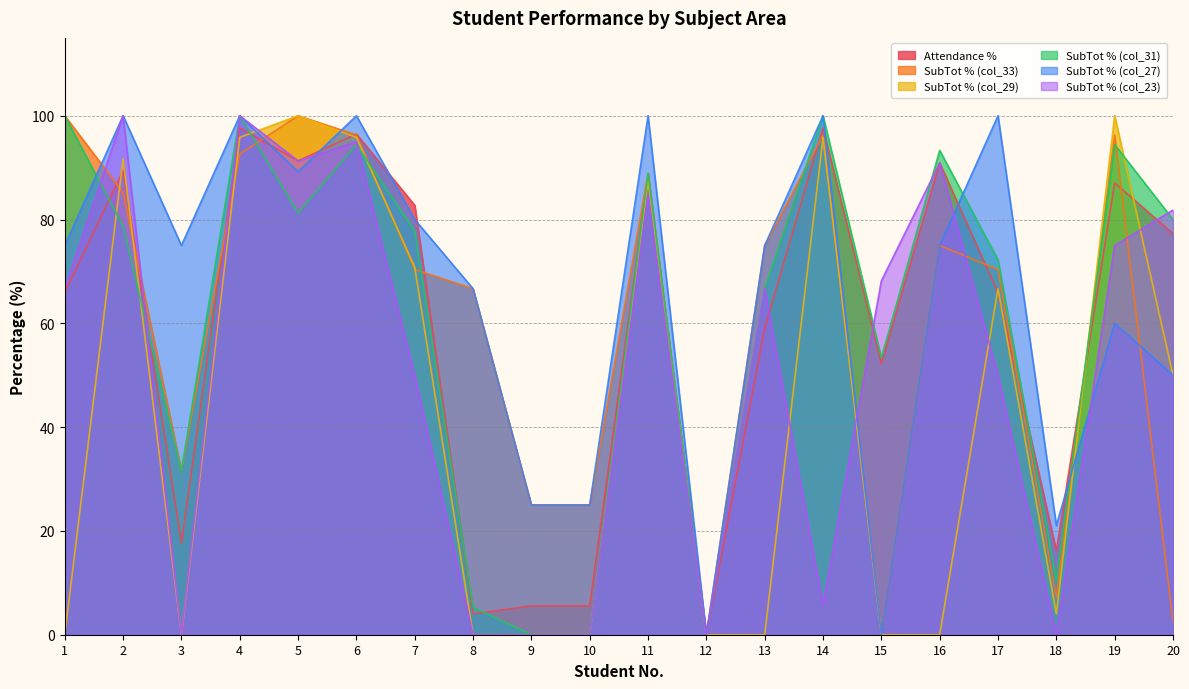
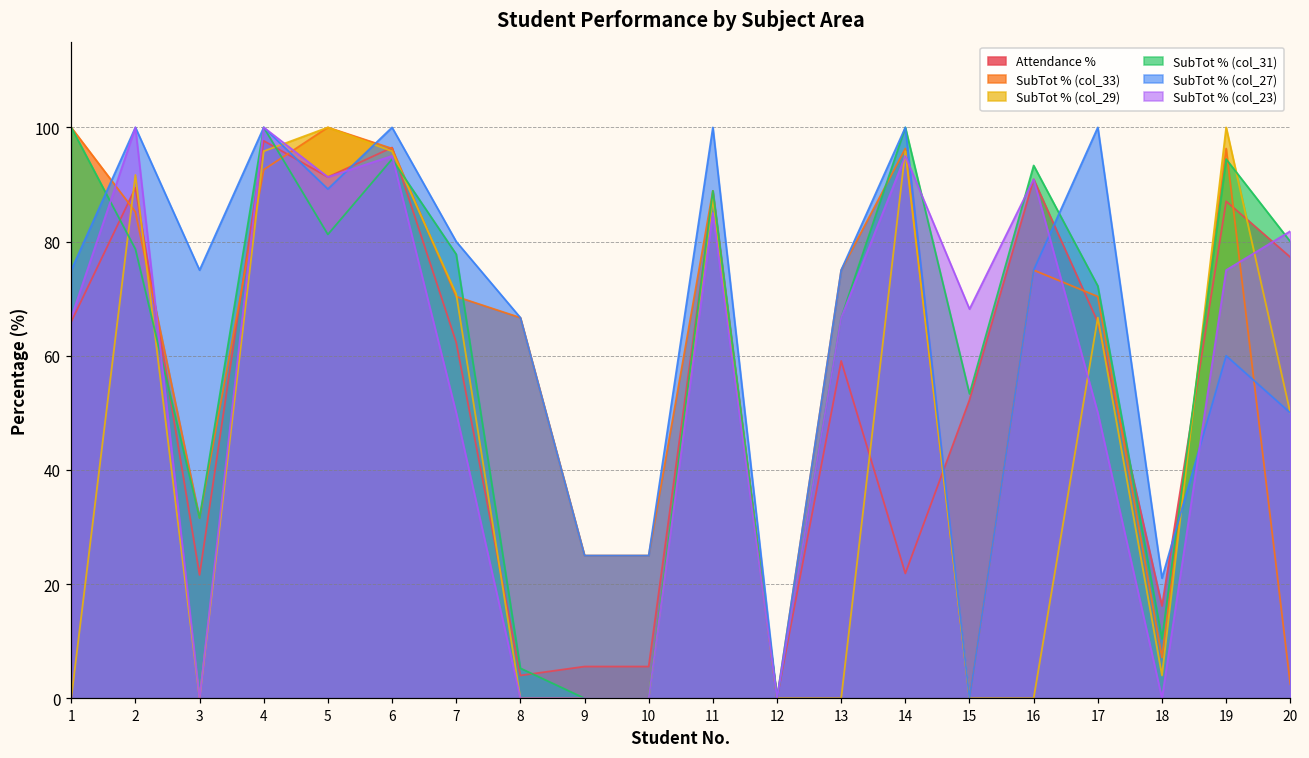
Attendance %, 3: 18 -> 22
Attendance %, 7: 83 -> 62
Attendance %, 14: 98 -> 22
SubTot % (col_23), 14: 6 -> 95
